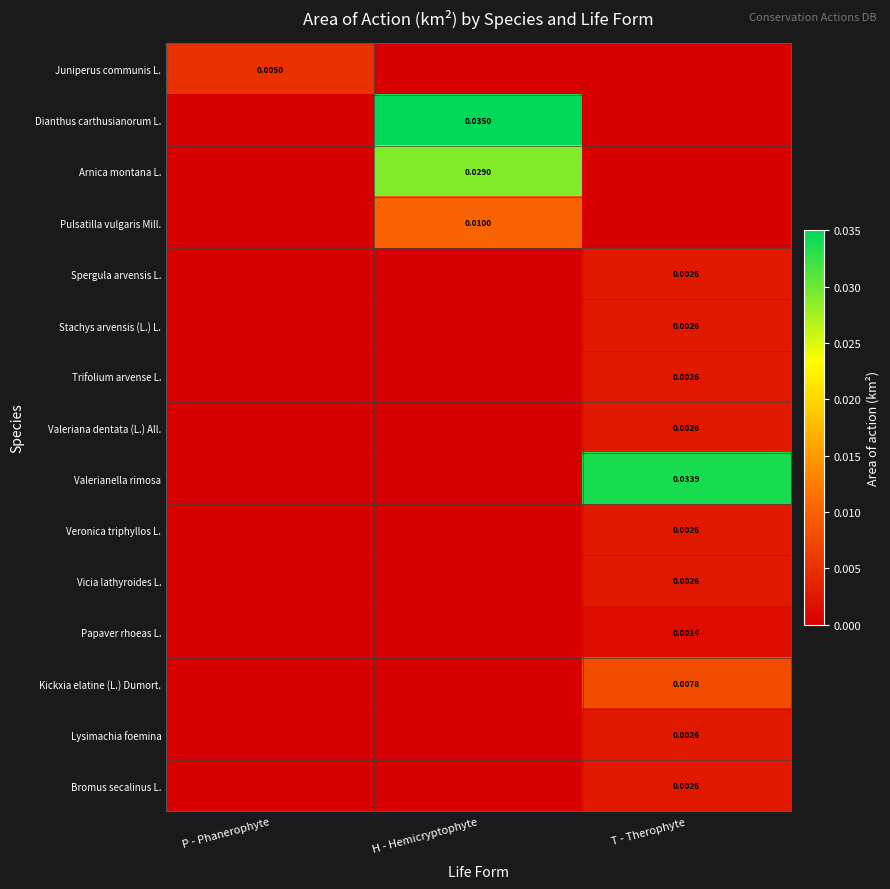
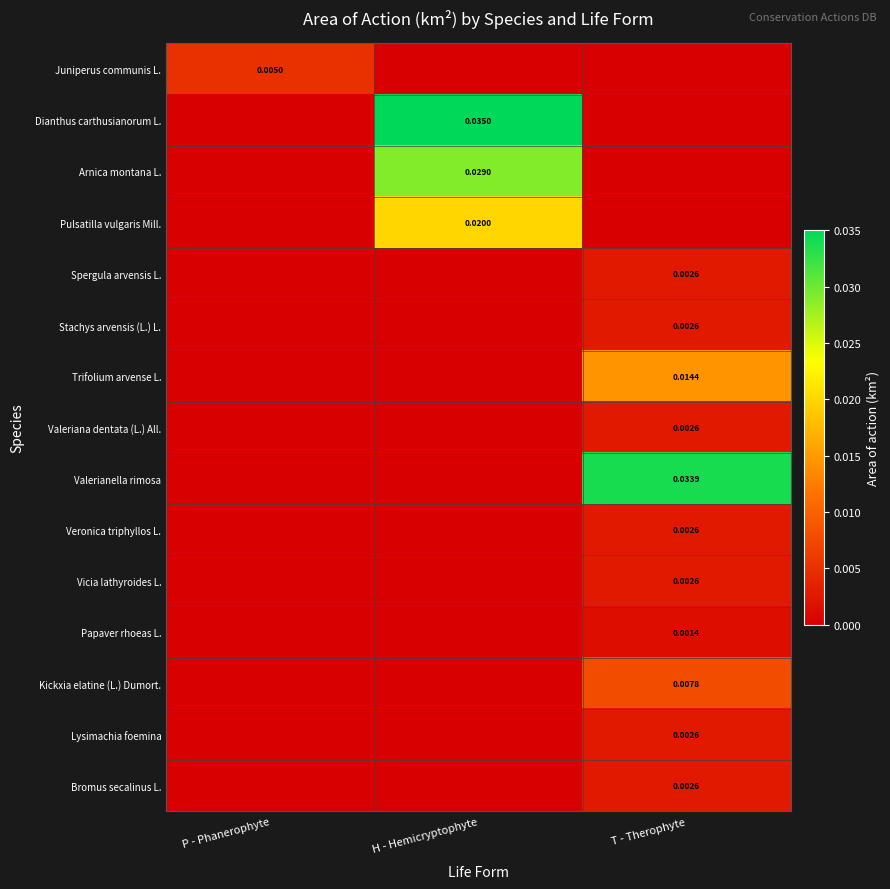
Pulsatilla vulgaris Mill., H - Hemicryptophyte: 0.0100 -> 0.0200
Trifolium arvense L., T - Therophyte: 0.0026 -> 0.0144
